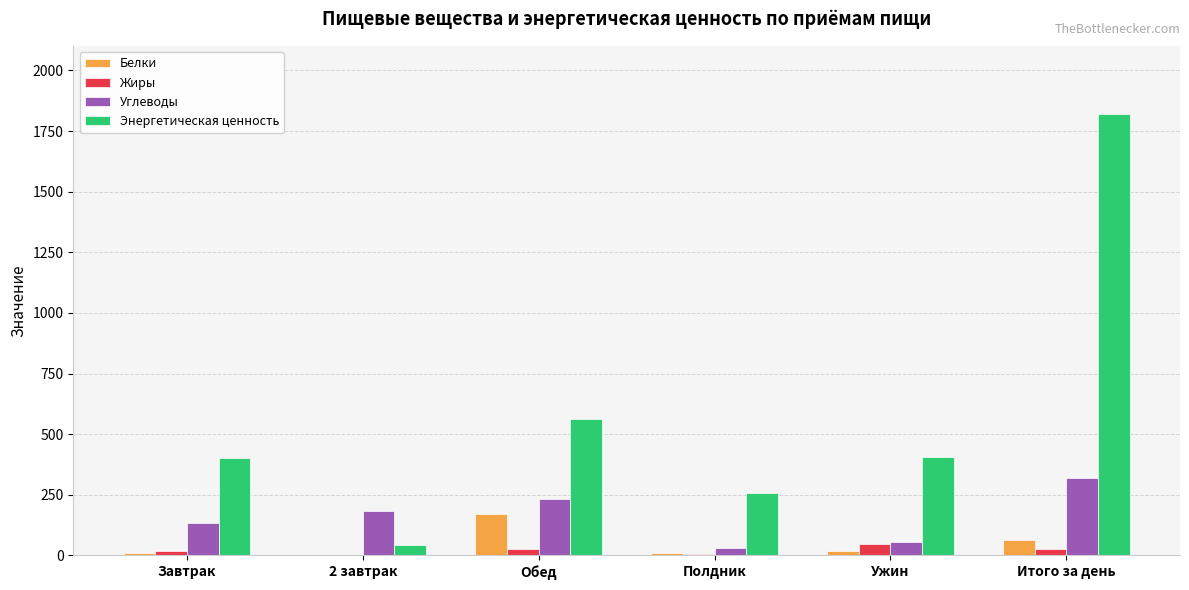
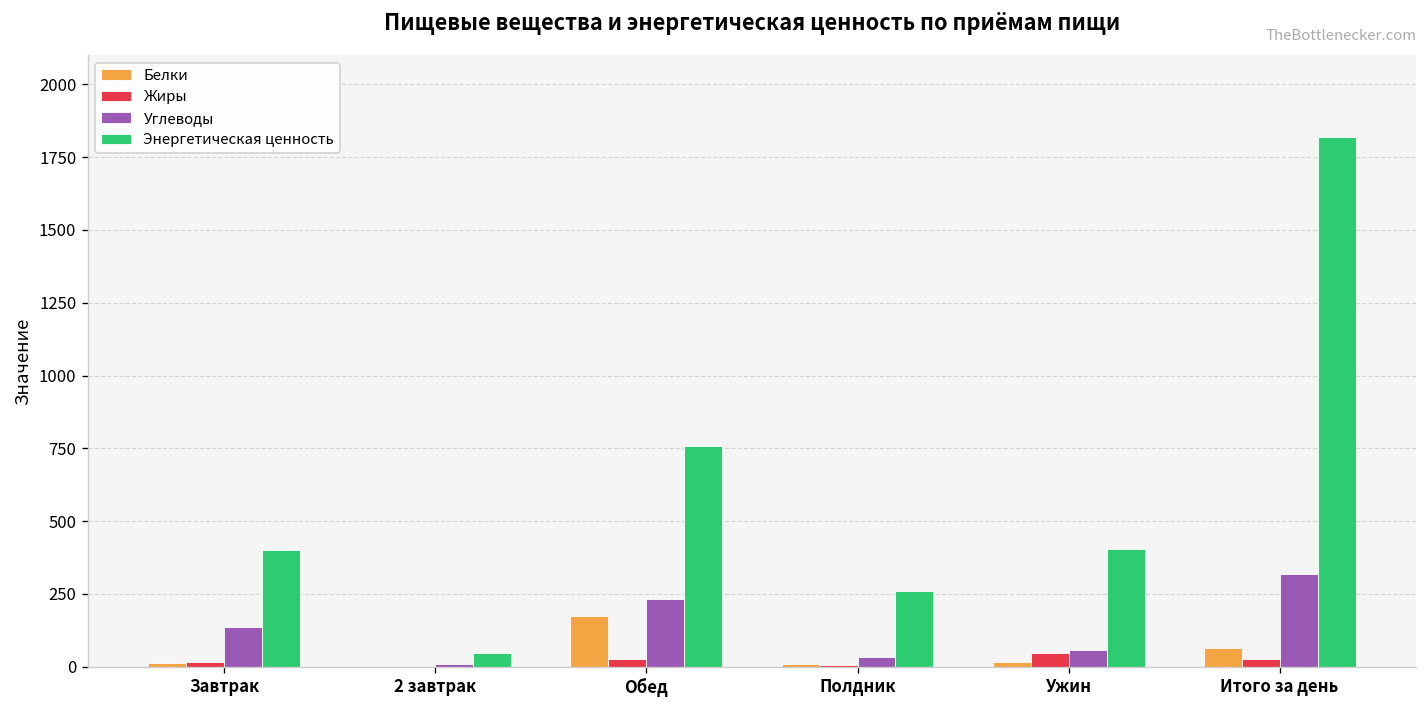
Углеводы, 2 завтрак: 180 -> 10
Энергетическая ценность, Обед: 560 -> 760
